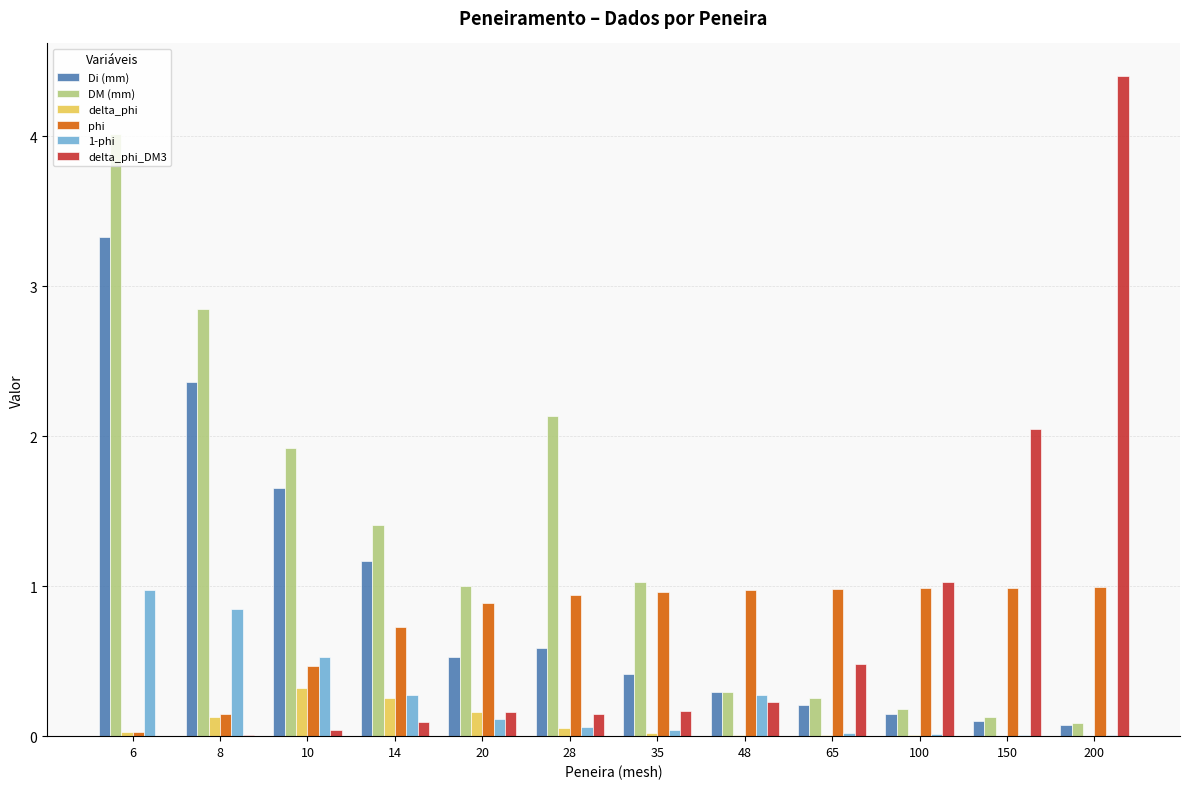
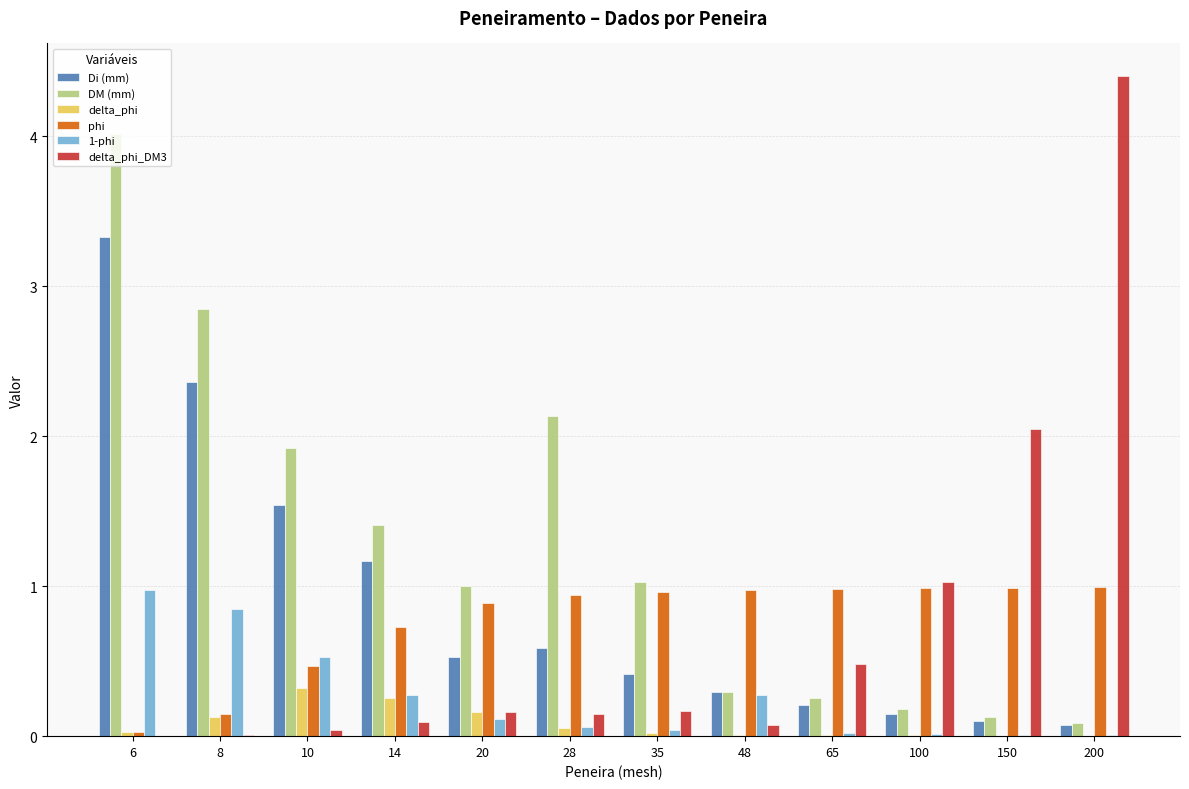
Di (mm), 10: 1.65 -> 1.54
delta_phi_DM3, 48: 0.23 -> 0.07
